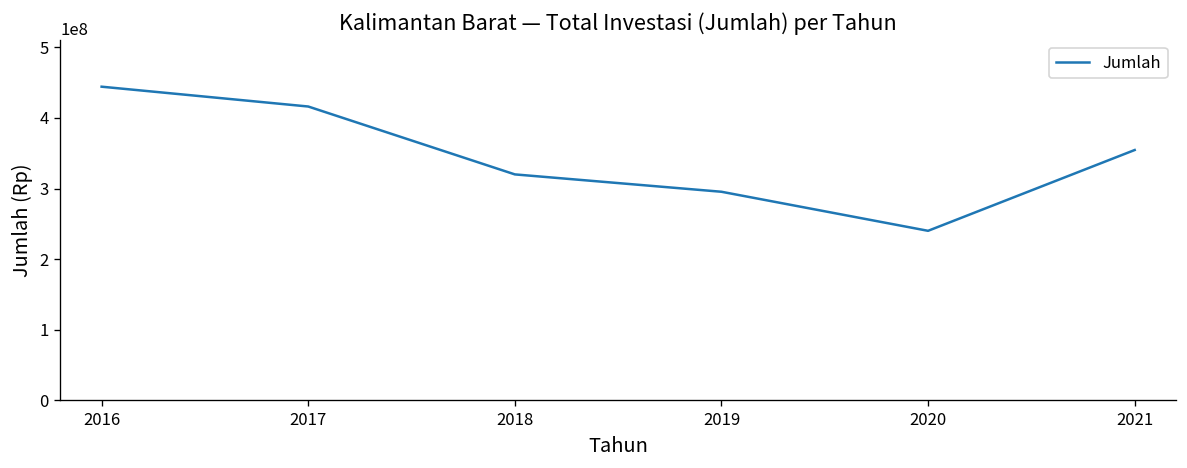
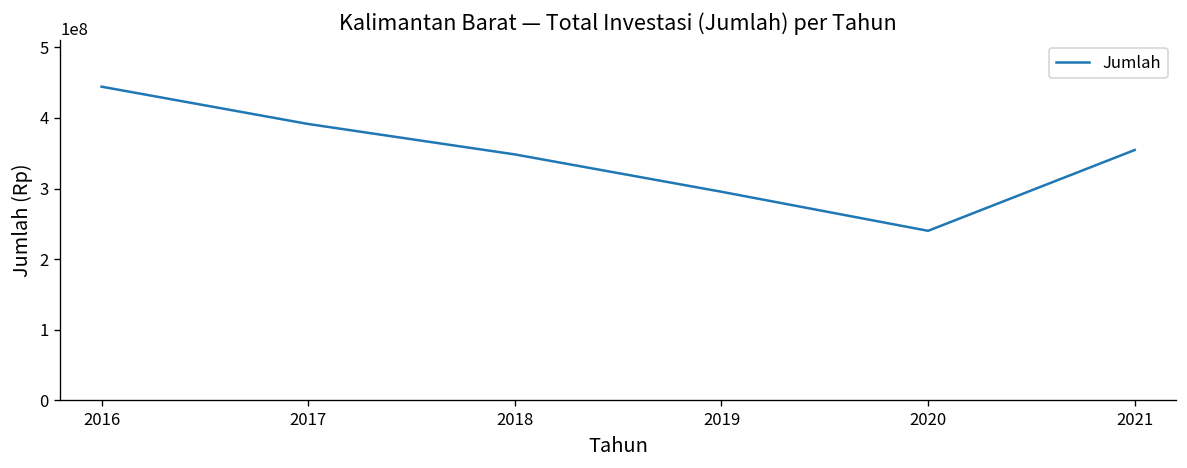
2017: 420000000 -> 390000000
2018: 320000000 -> 350000000
